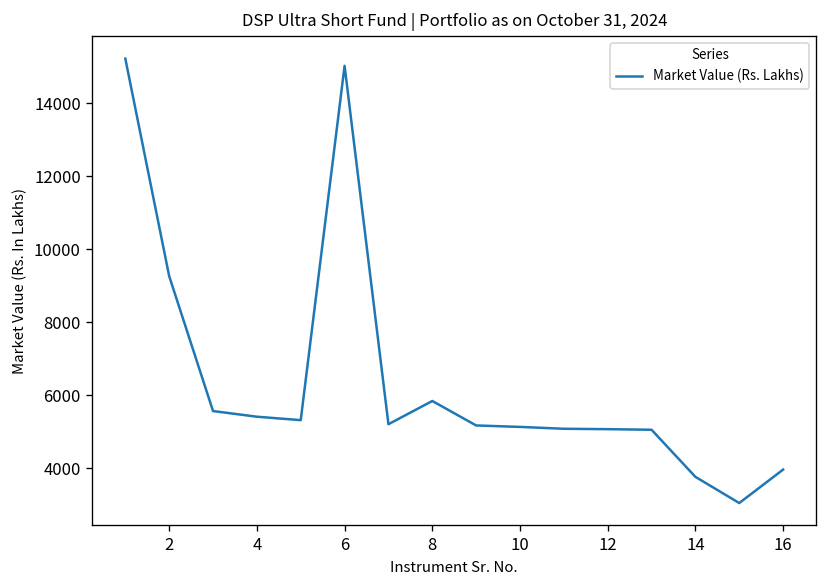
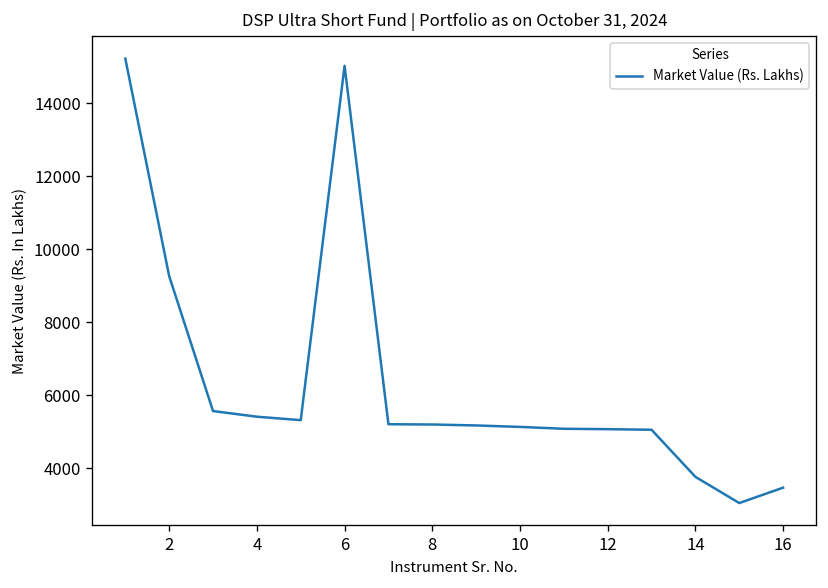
8: 5800 -> 5200
16: 4000 -> 3500
